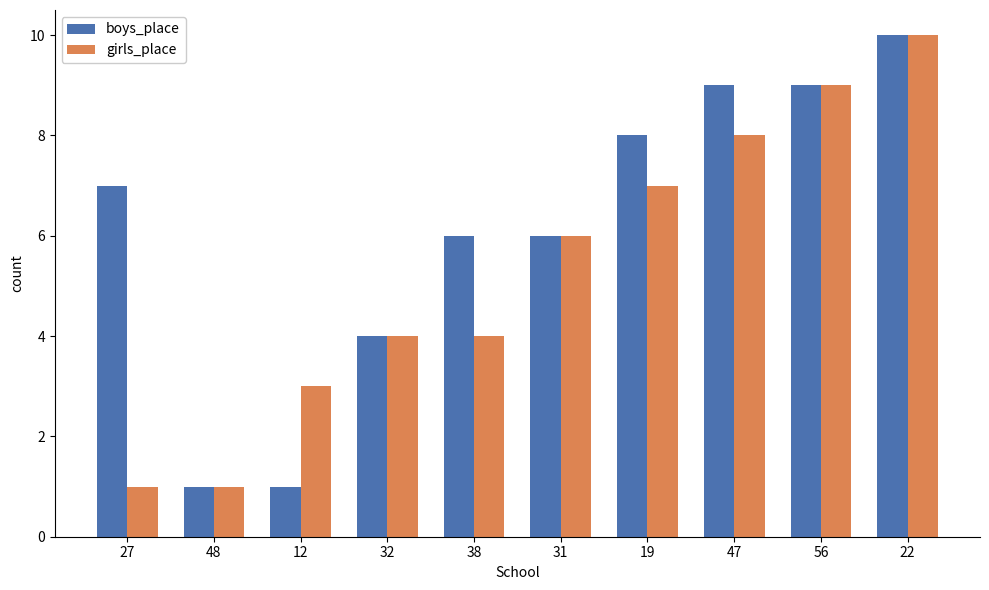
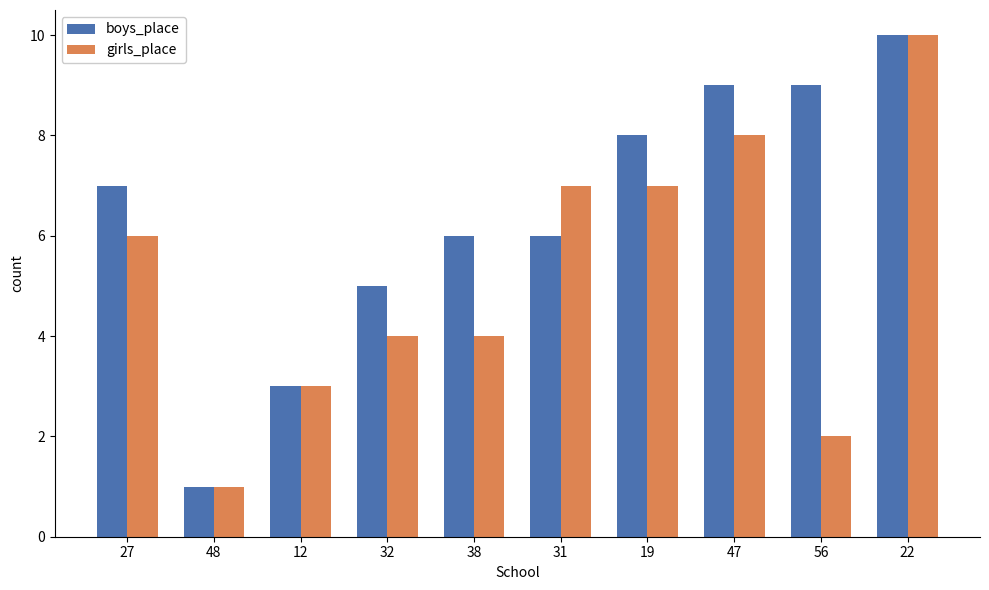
girls_place, 27: 1 -> 6
boys_place, 12: 1 -> 3
boys_place, 32: 4 -> 5
girls_place, 31: 6 -> 7
girls_place, 56: 9 -> 2
